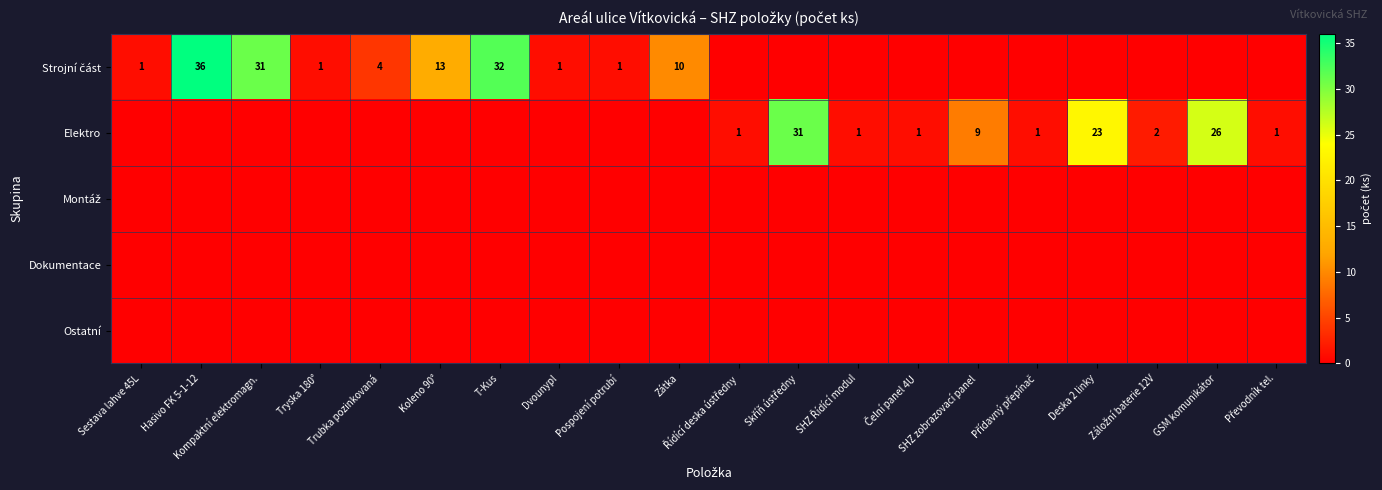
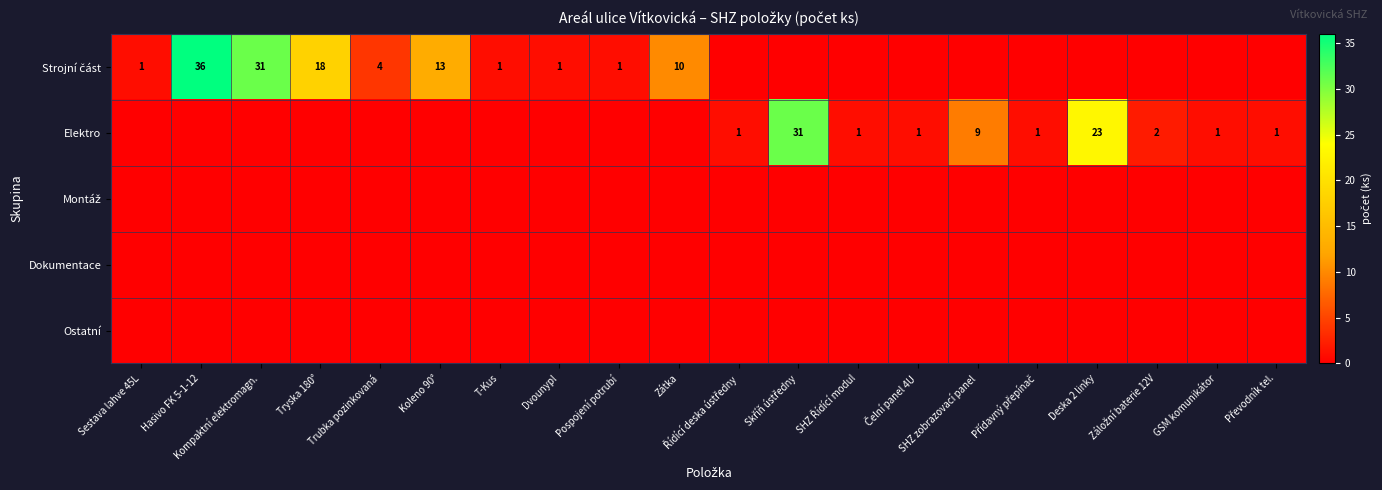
Strojní část, Tryska 180°: 1 -> 18
Strojní část, T-Kus: 32 -> 1
Elektro, GSM komunikátor: 26 -> 1
